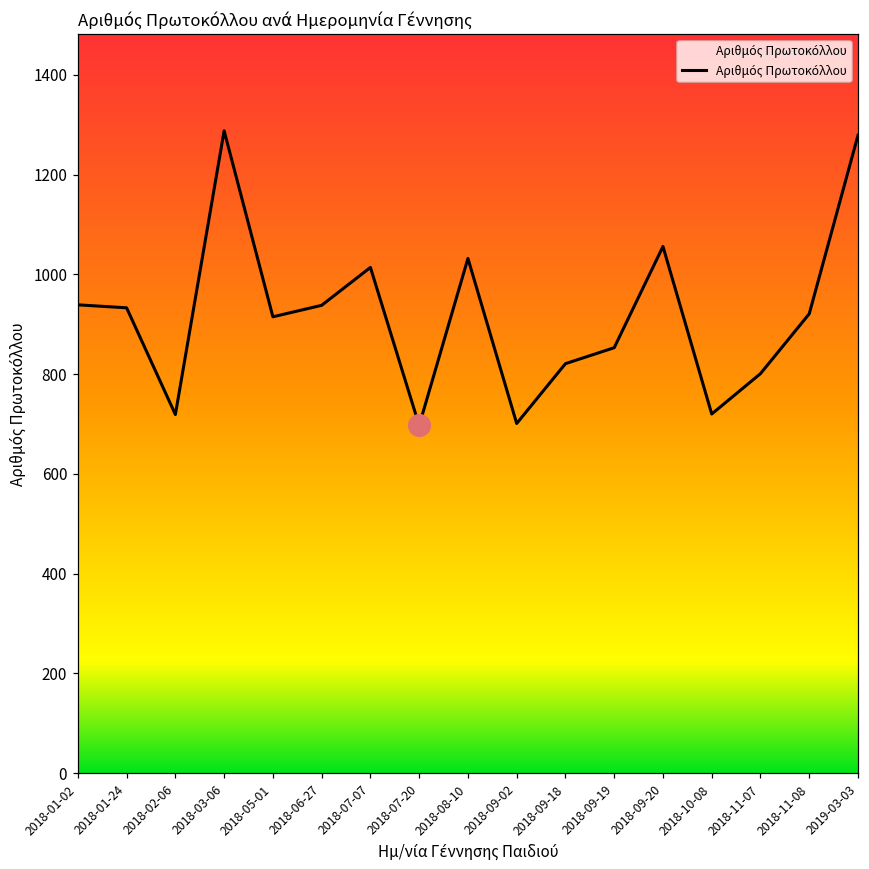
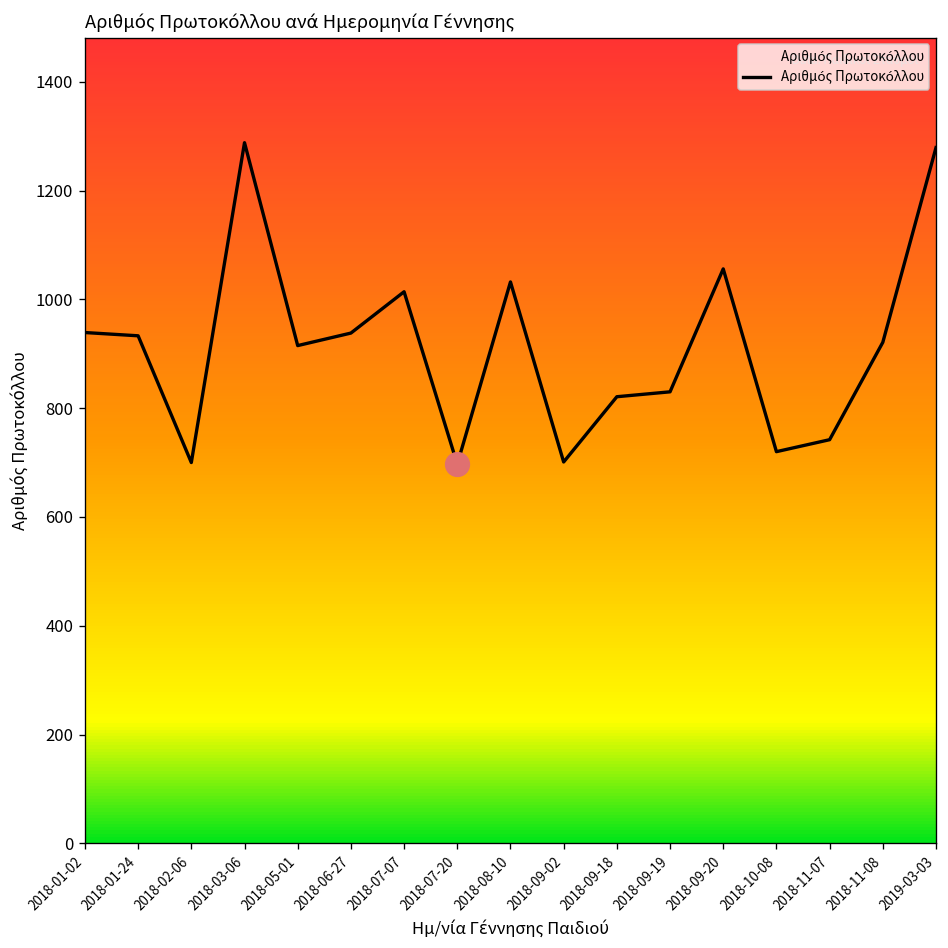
Αριθμός Πρωτοκόλλου, 2018-02-06: 720 -> 700
Αριθμός Πρωτοκόλλου, 2018-09-19: 850 -> 830
Αριθμός Πρωτοκόλλου, 2018-11-07: 800 -> 740
